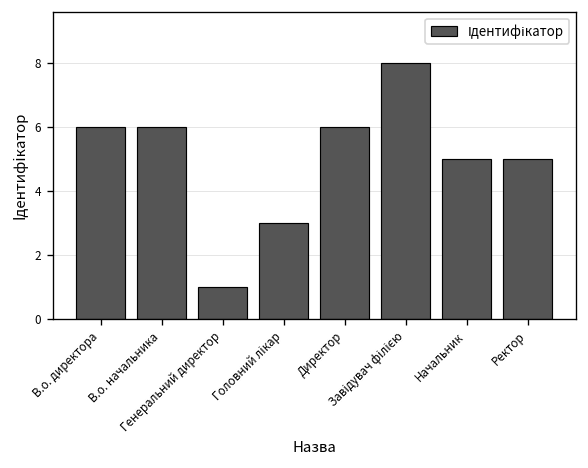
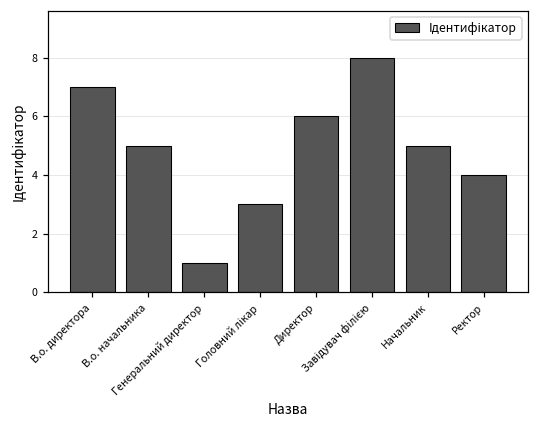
В.о. директора: 6 -> 7
В.о. начальника: 6 -> 5
Ректор: 5 -> 4
